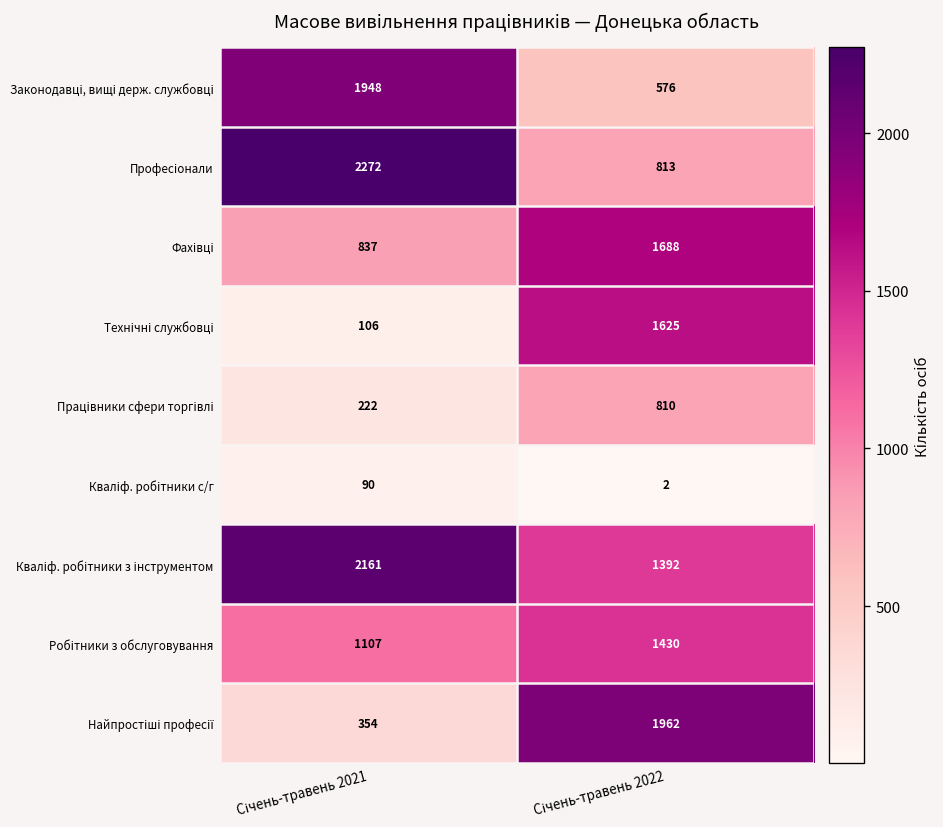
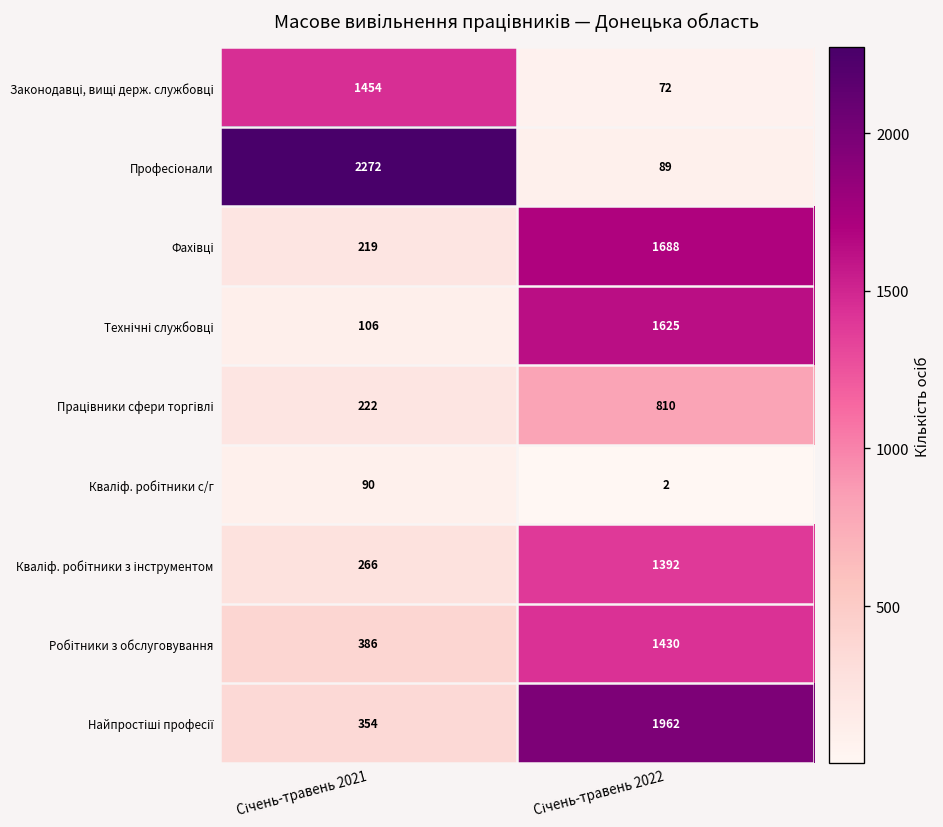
Законодавці, вищі держ. службовці, Січень-травень 2021: 1948 -> 1454
Законодавці, вищі держ. службовці, Січень-травень 2022: 576 -> 72
Професіонали, Січень-травень 2022: 813 -> 89
Фахівці, Січень-травень 2021: 837 -> 219
Кваліф. робітники з інструментом, Січень-травень 2021: 2161 -> 266
Робітники з обслуговування, Січень-травень 2021: 1107 -> 386
